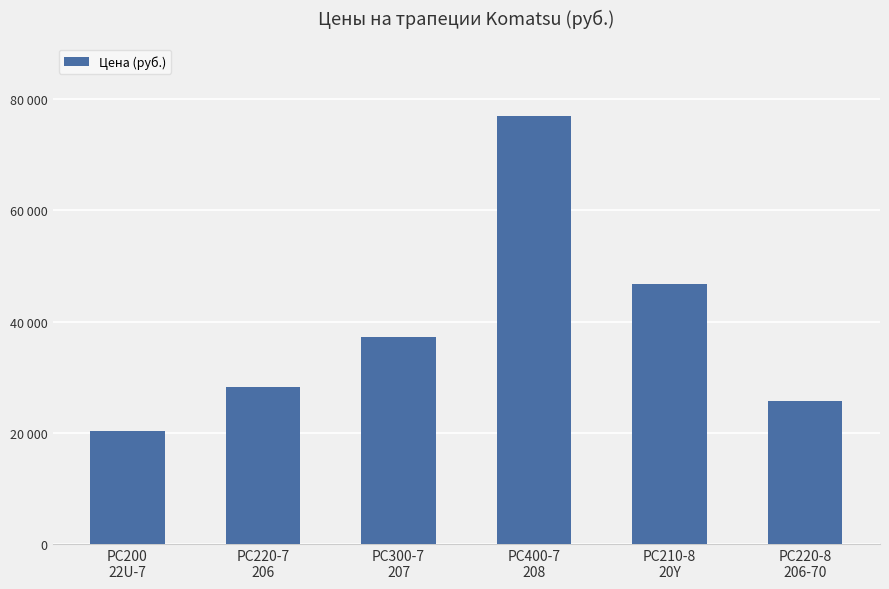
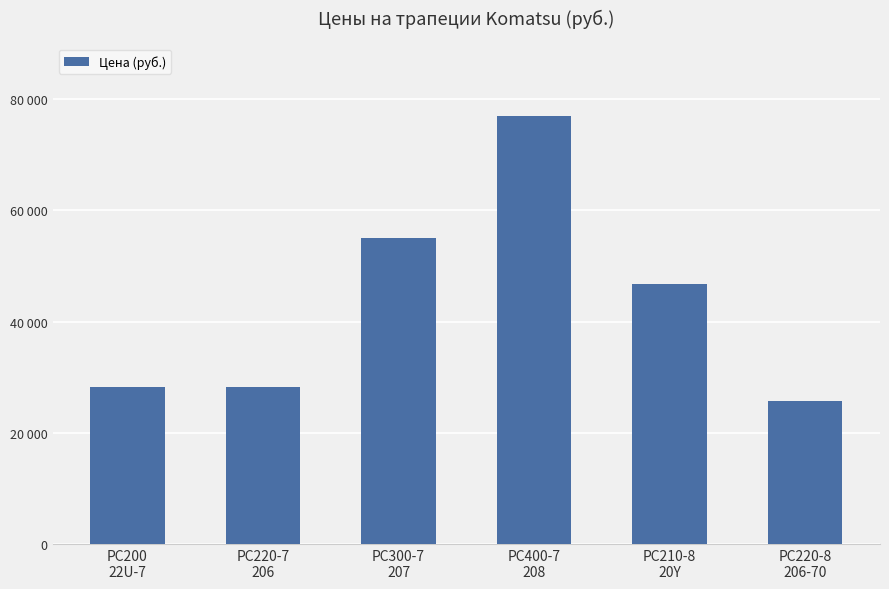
PC200 22U-7: 20000 -> 28000
PC300-7 207: 37000 -> 55000
